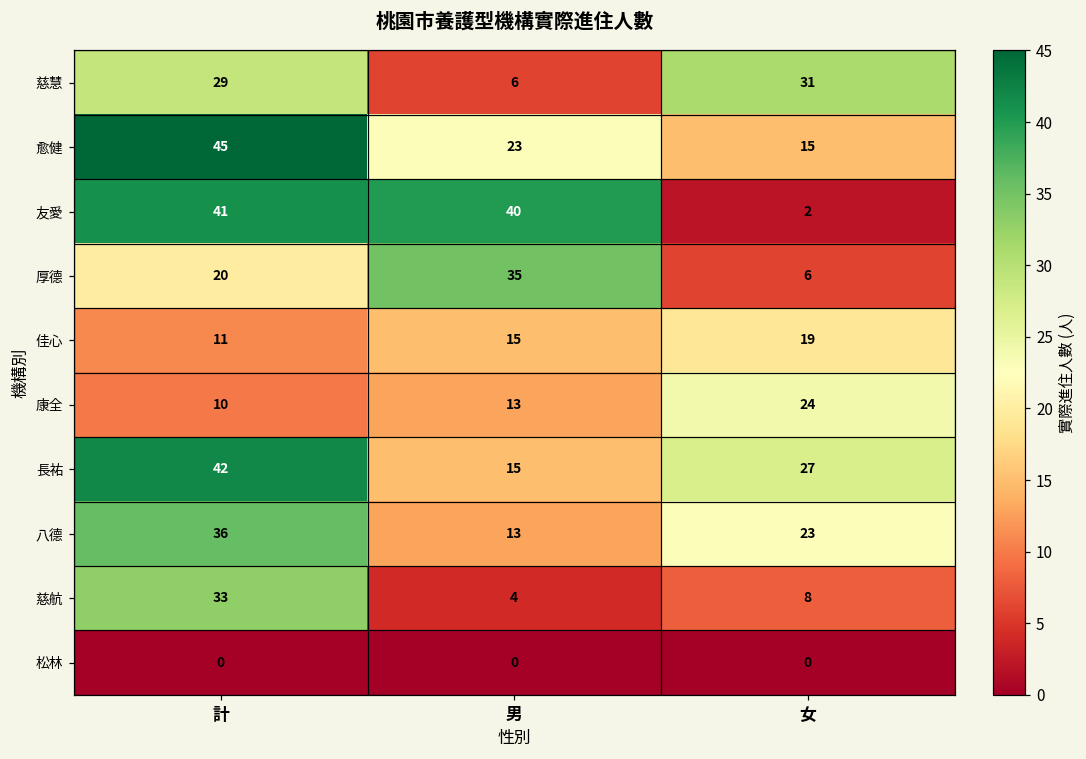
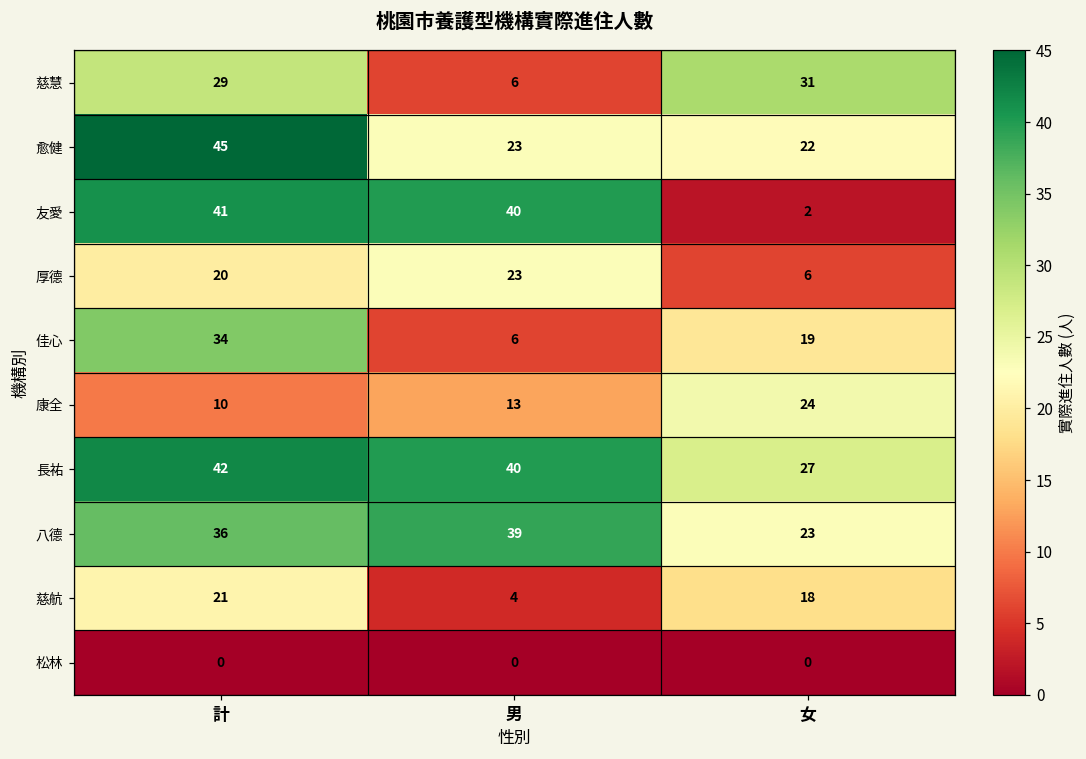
愈健, 女: 15 -> 22
厚德, 男: 35 -> 23
佳心, 計: 11 -> 34
佳心, 男: 15 -> 6
長祐, 男: 15 -> 40
八德, 男: 13 -> 39
慈航, 計: 33 -> 21
慈航, 女: 8 -> 18
